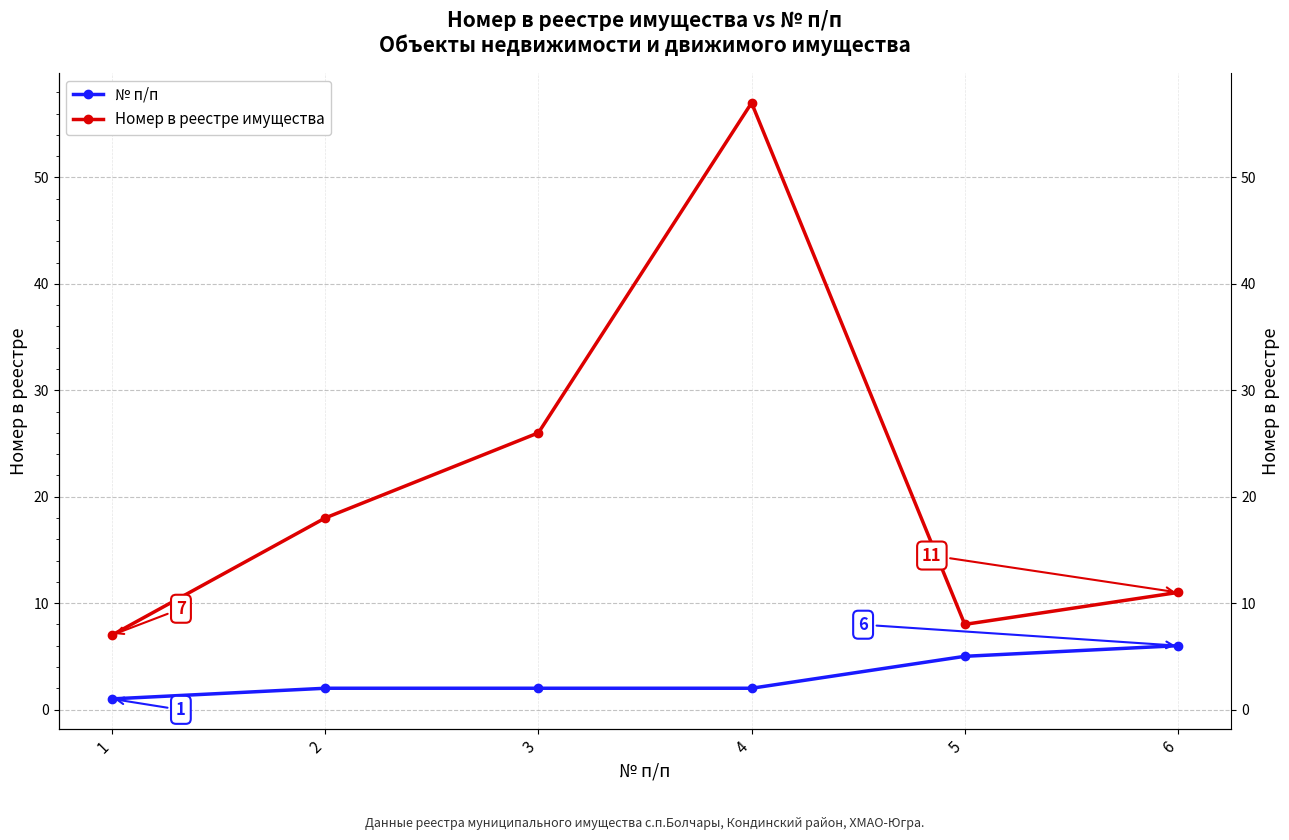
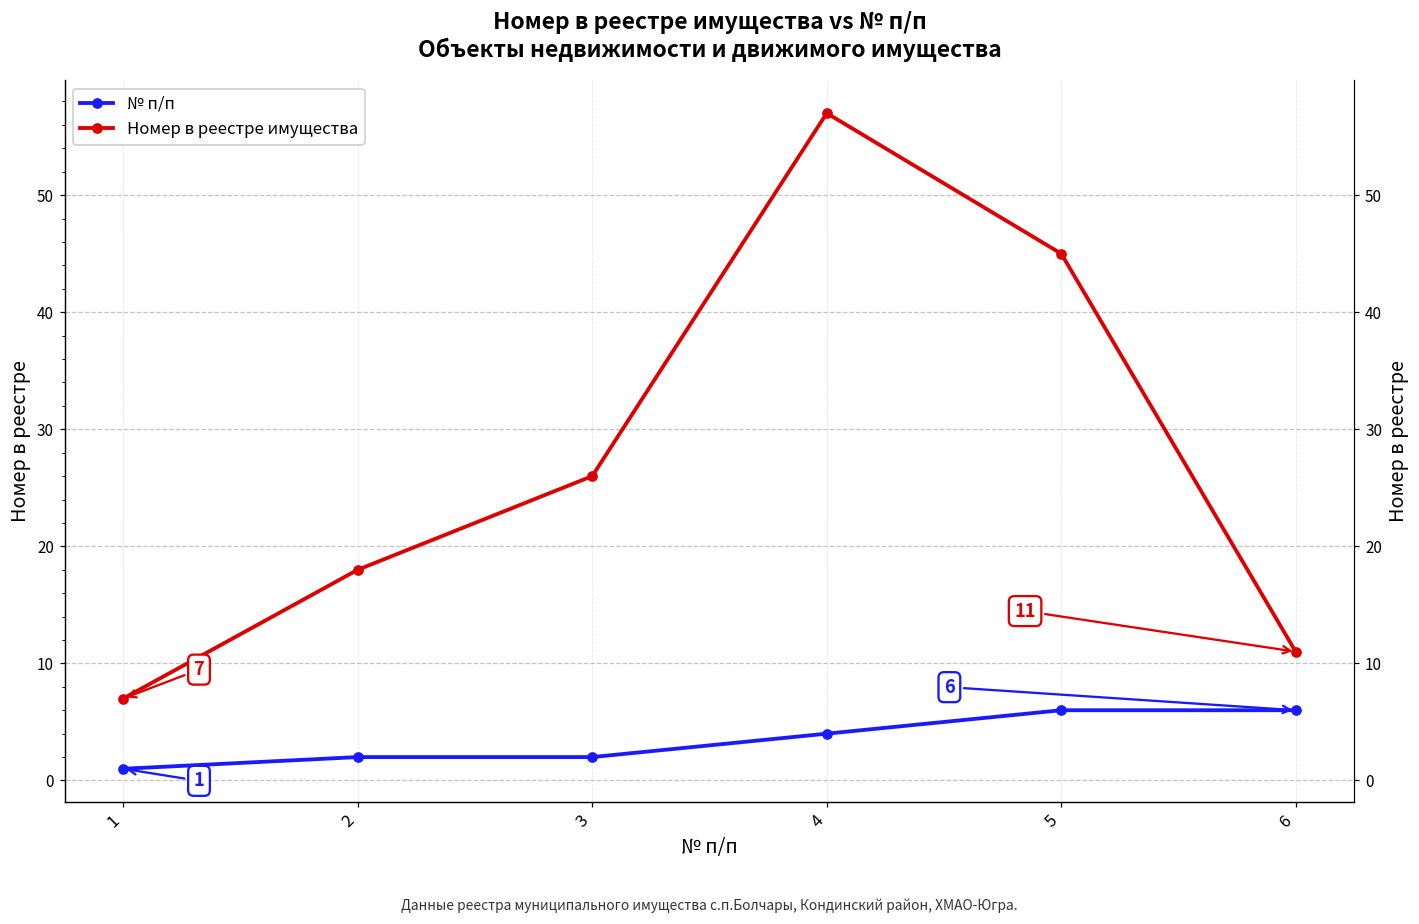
№ п/п, 4: 2 -> 4
№ п/п, 5: 5 -> 6
Номер в реестре имущества, 5: 8 -> 45
